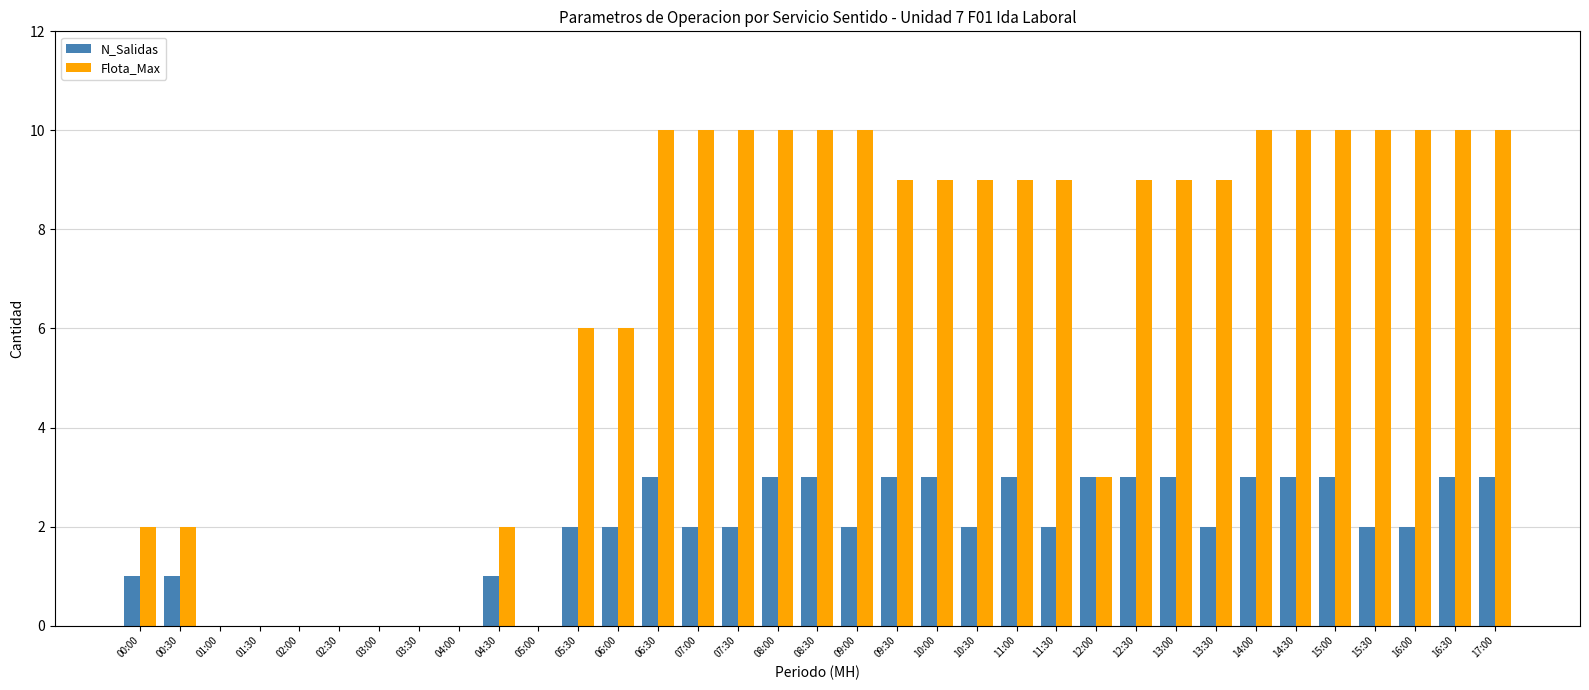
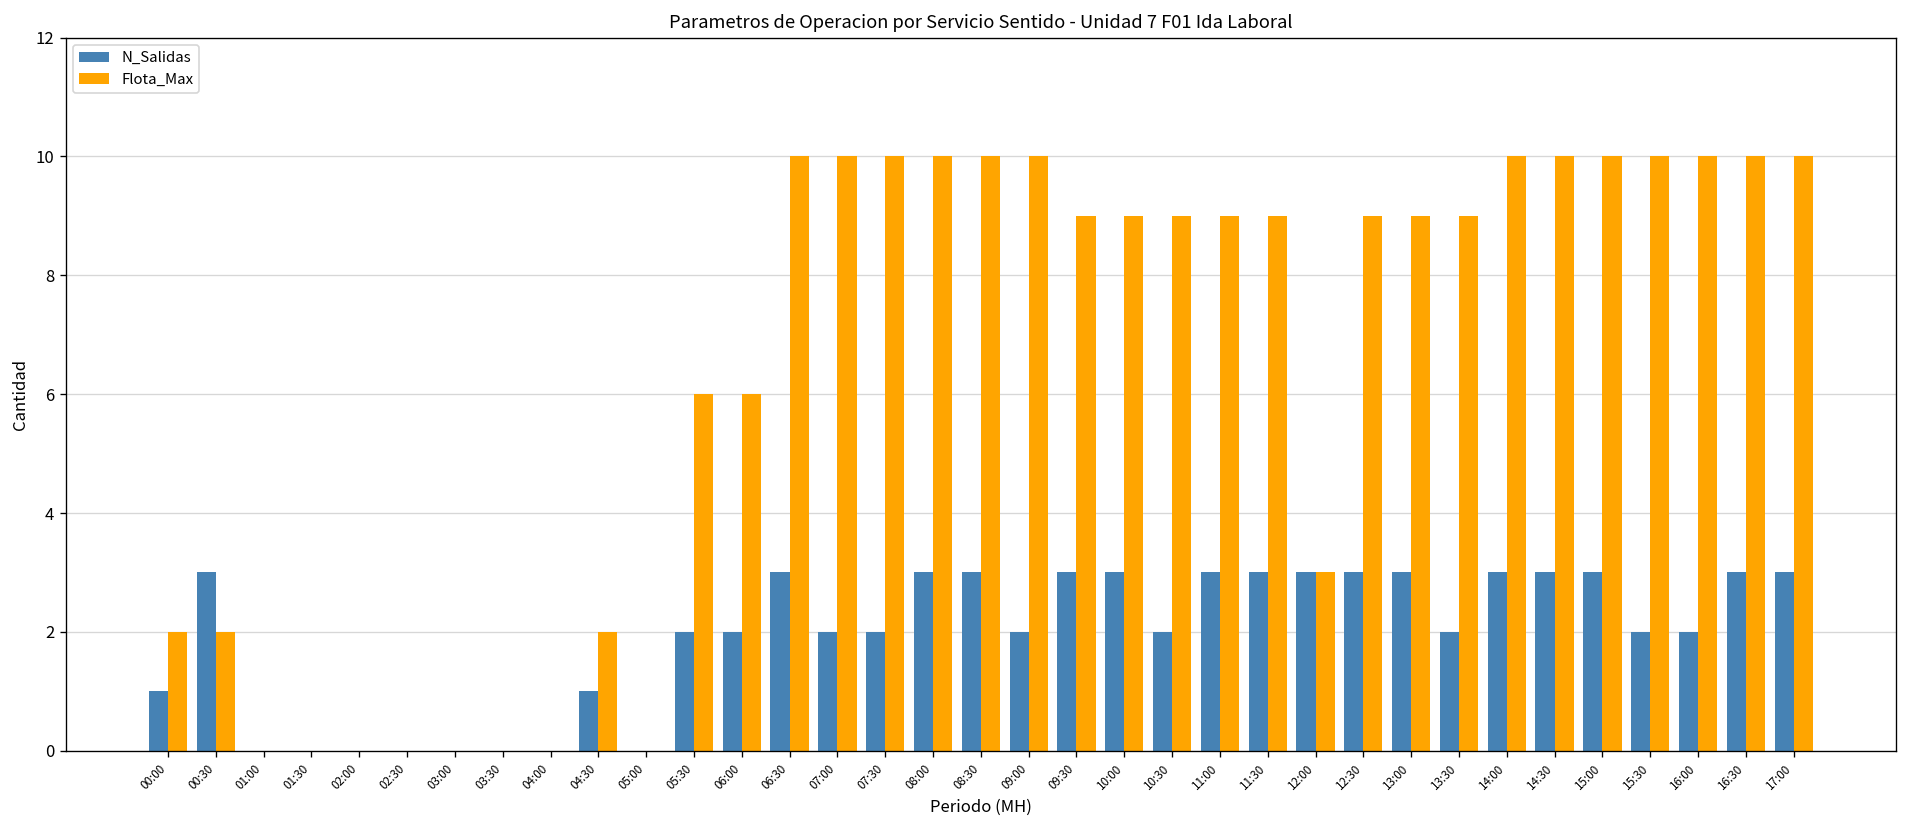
N_Salidas, 00:30: 1 -> 3
N_Salidas, 11:30: 2 -> 3
